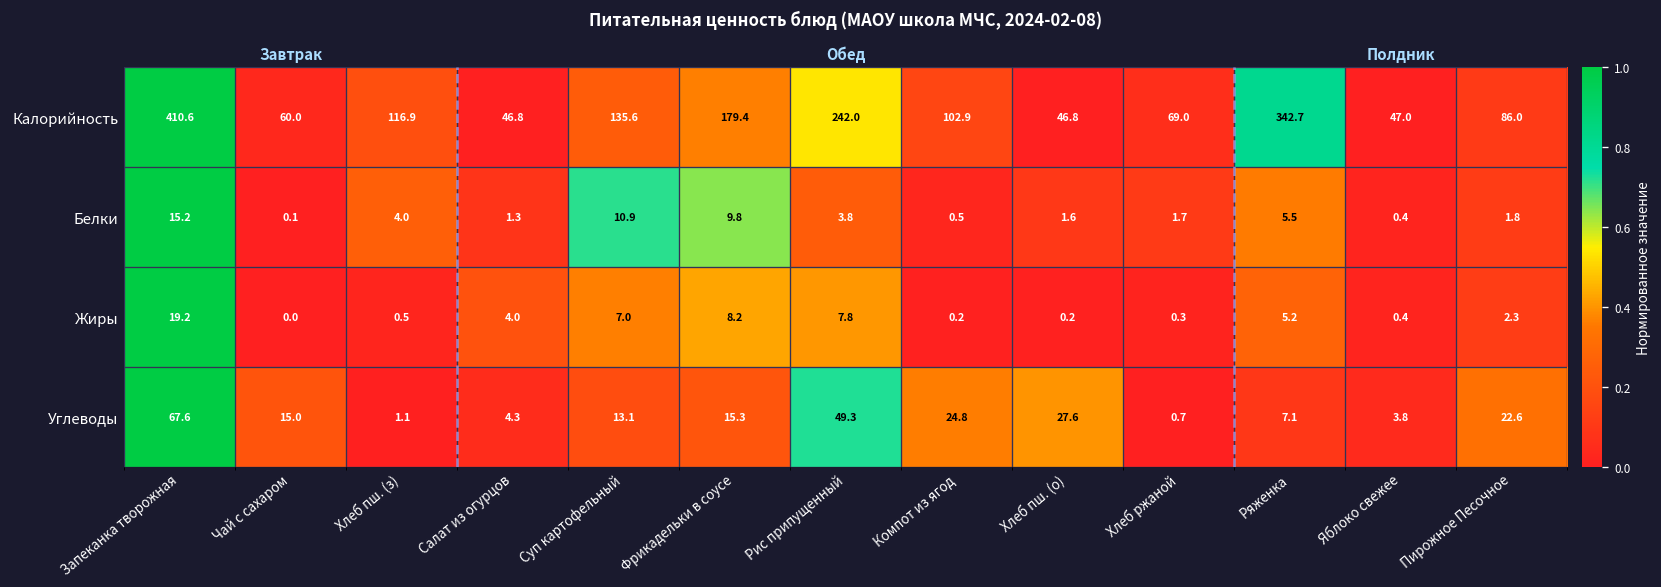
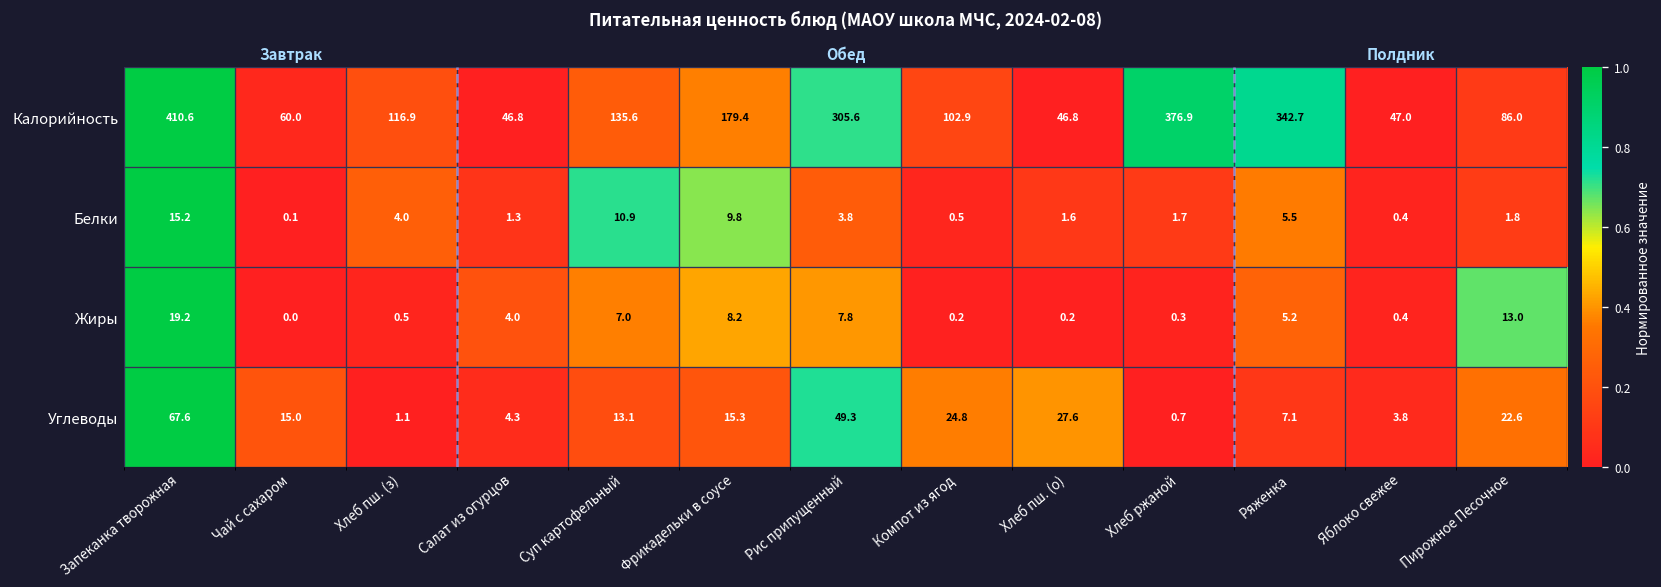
Калорийность, Рис припущенный: 242.0 -> 305.6
Калорийность, Хлеб ржаной: 69.0 -> 376.9
Жиры, Пирожное Песочное: 2.3 -> 13.0
